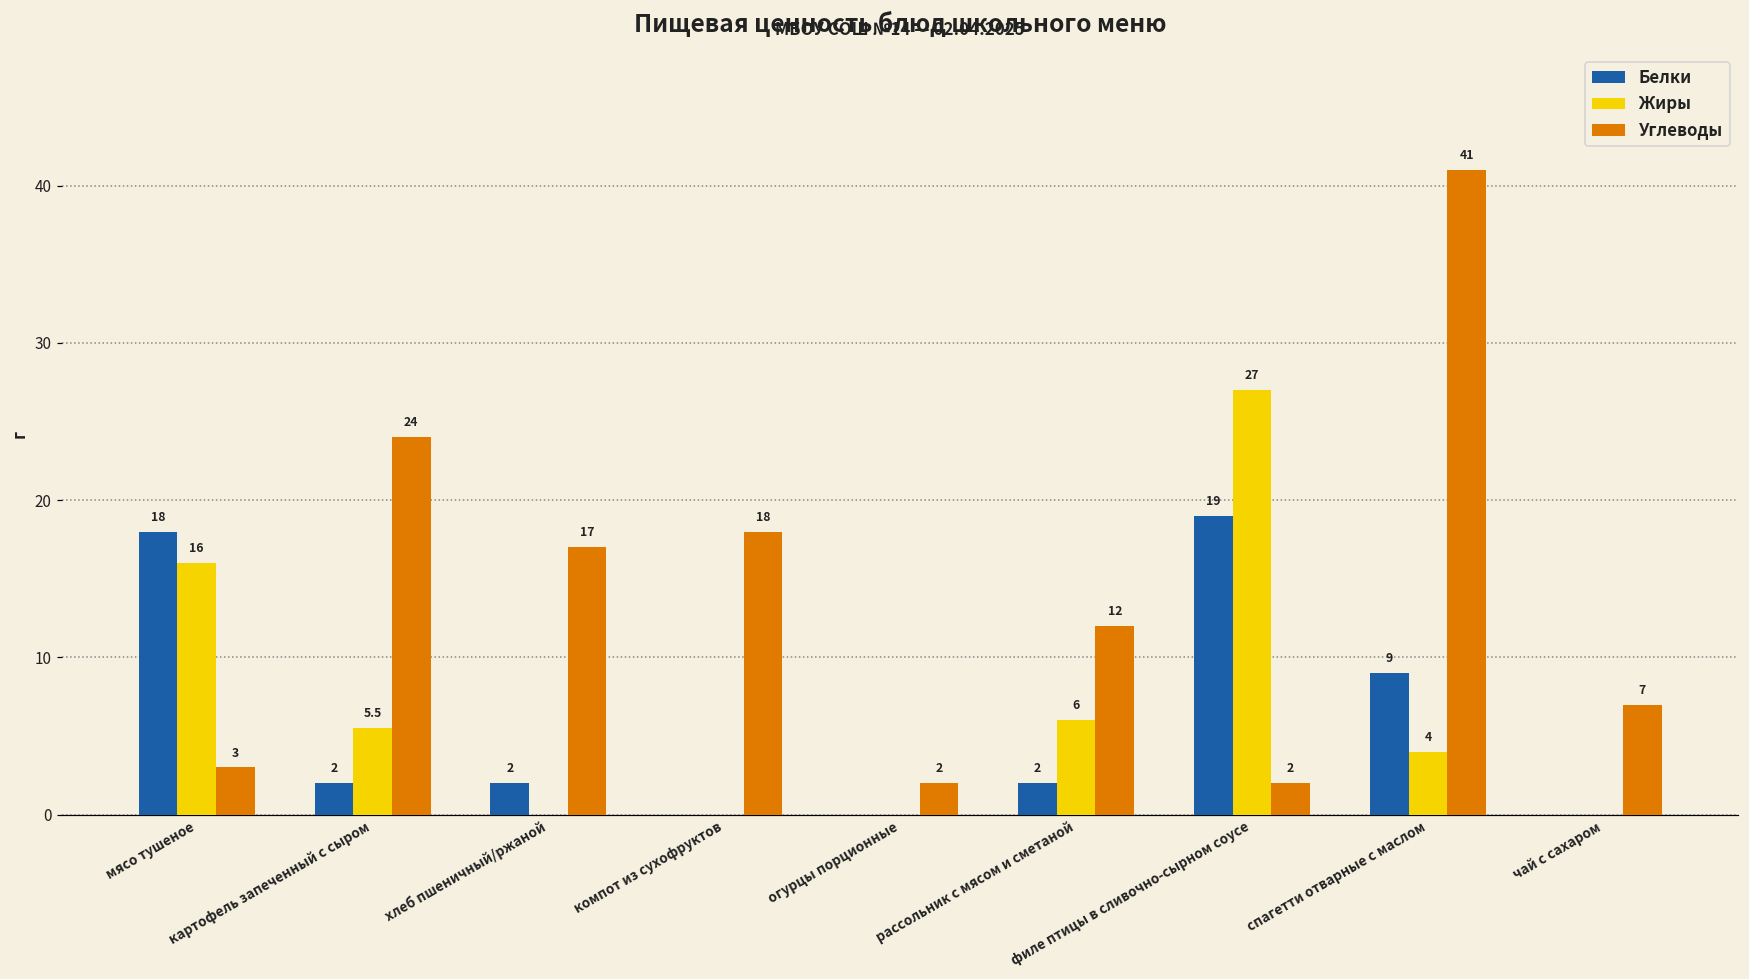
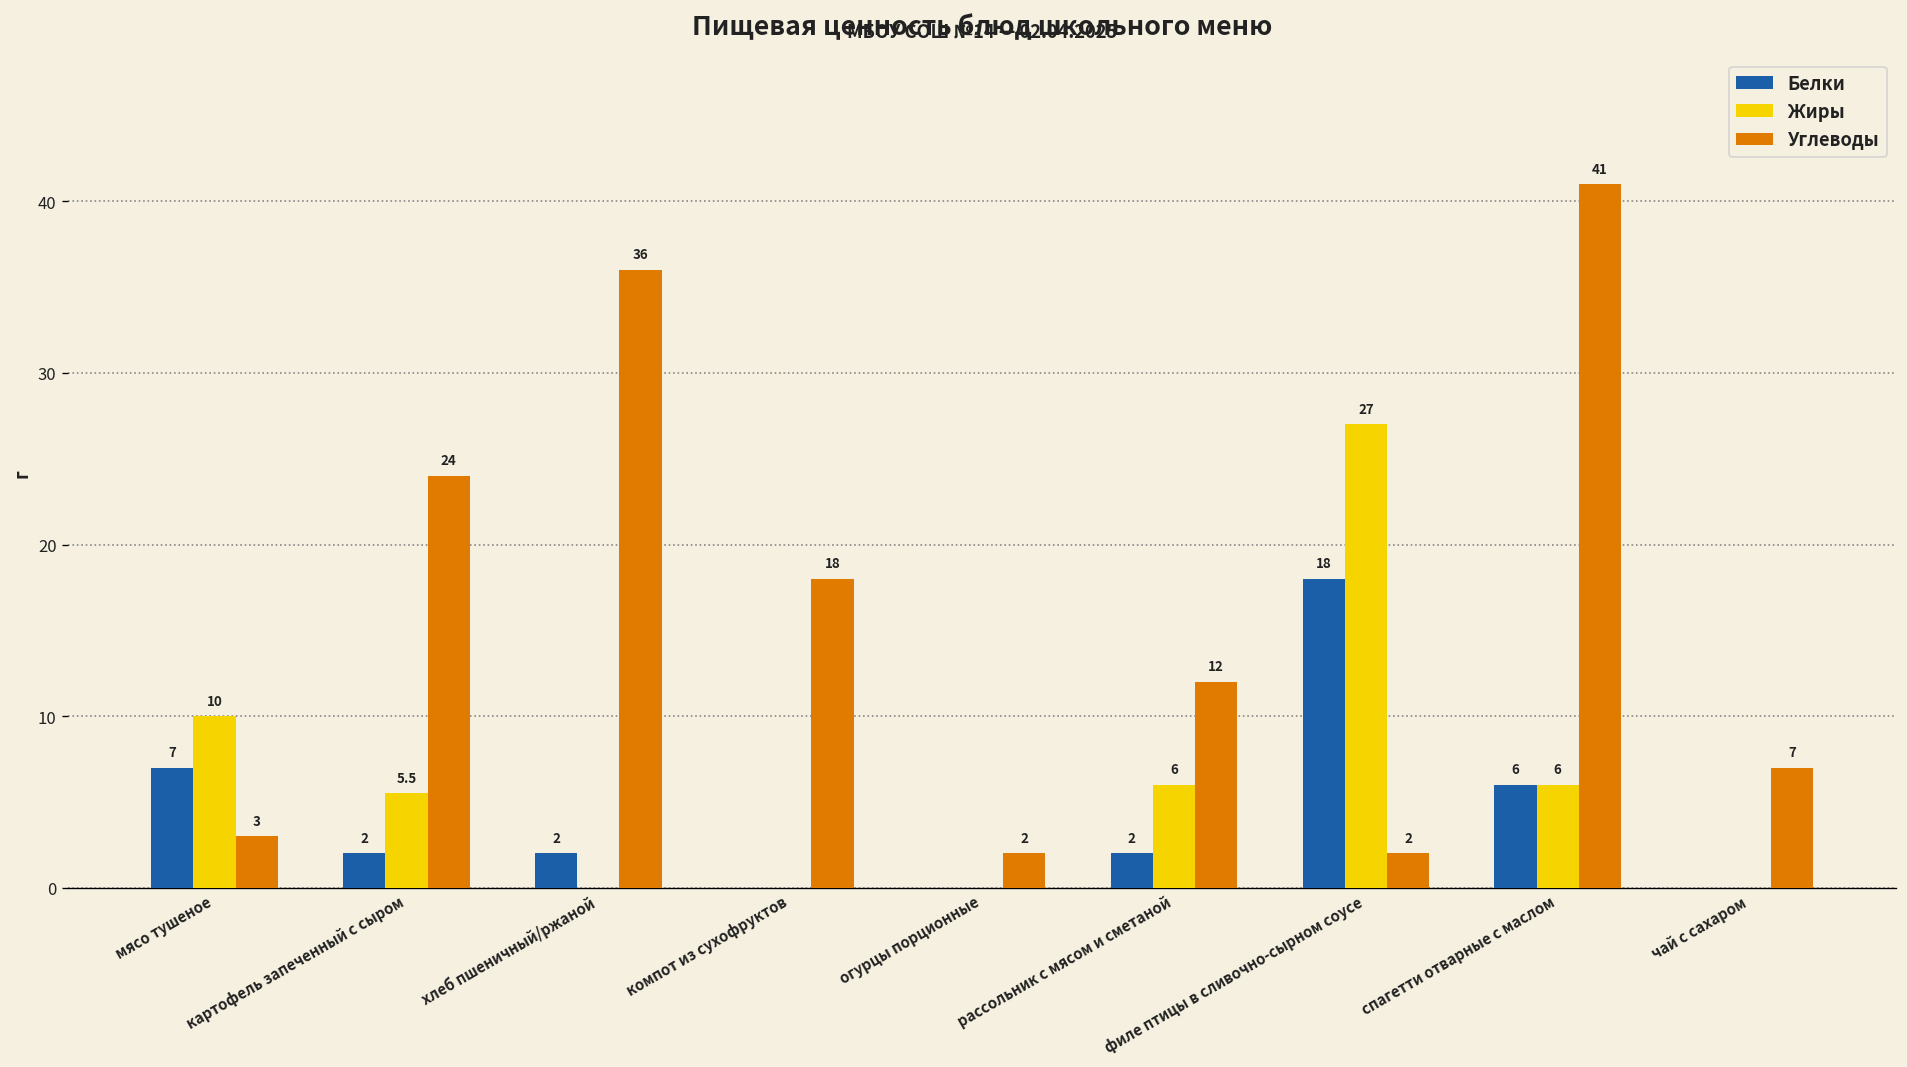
Белки, мясо тушеное: 18 -> 7
Жиры, мясо тушеное: 16 -> 10
Углеводы, хлеб пшеничный/ржаной: 17 -> 36
Белки, филе птицы в сливочно-сырном соусе: 19 -> 18
Белки, спагетти отварные с маслом: 9 -> 6
Жиры, спагетти отварные с маслом: 4 -> 6
